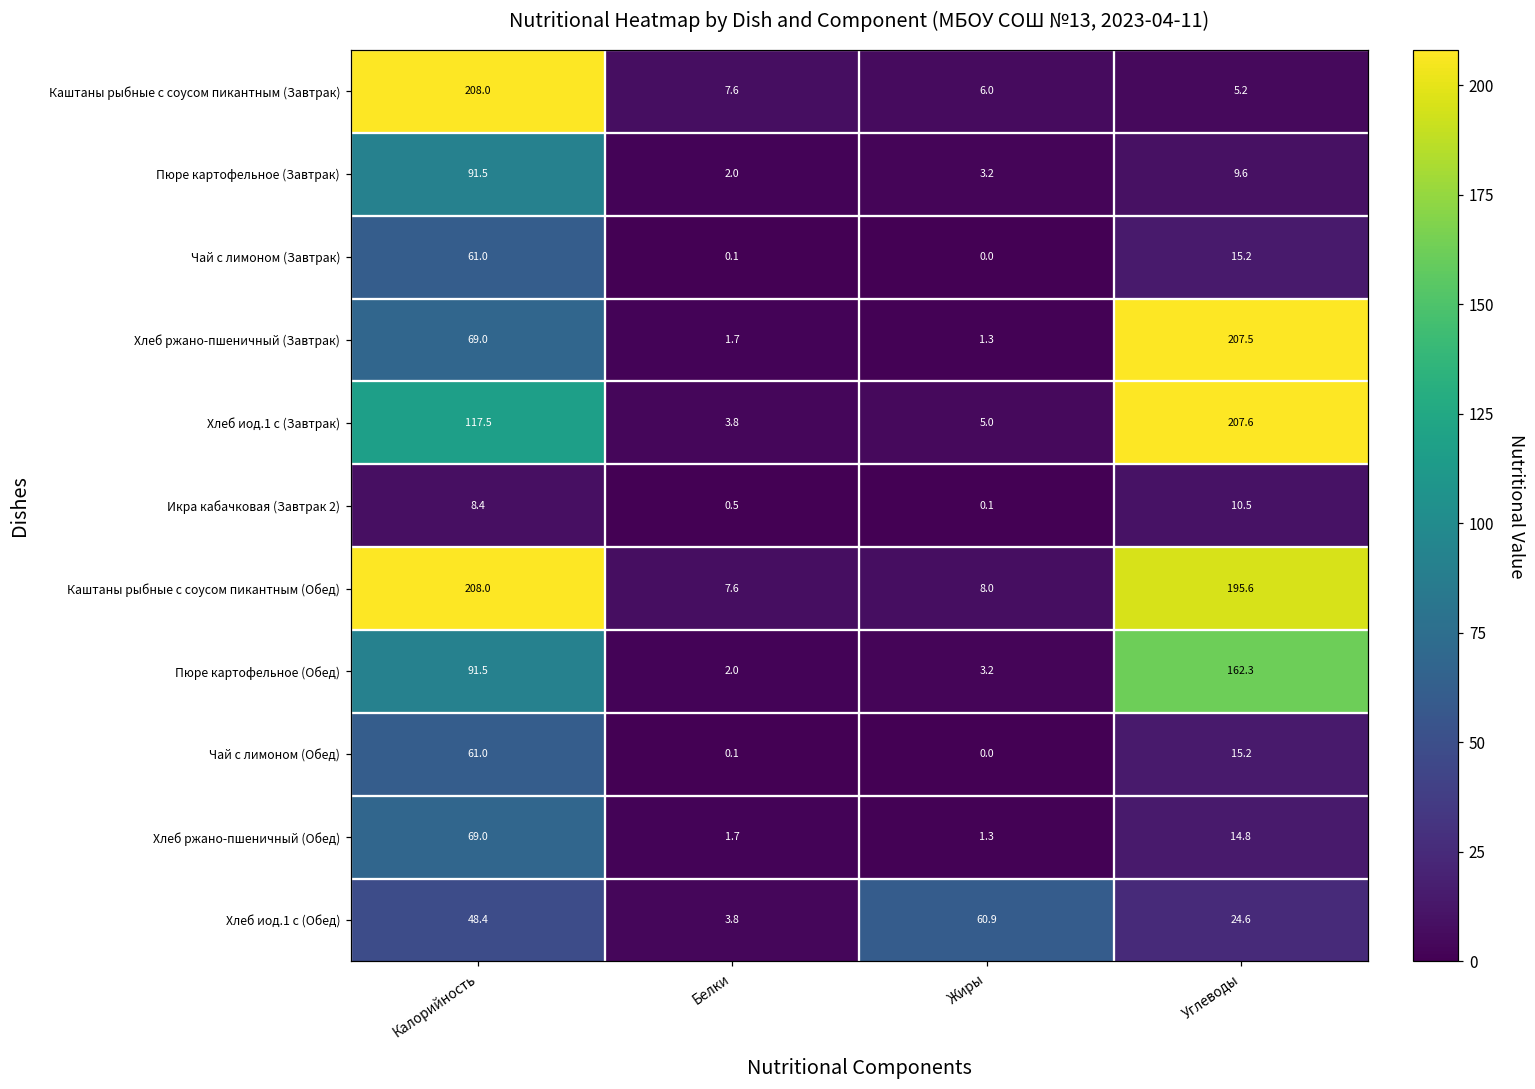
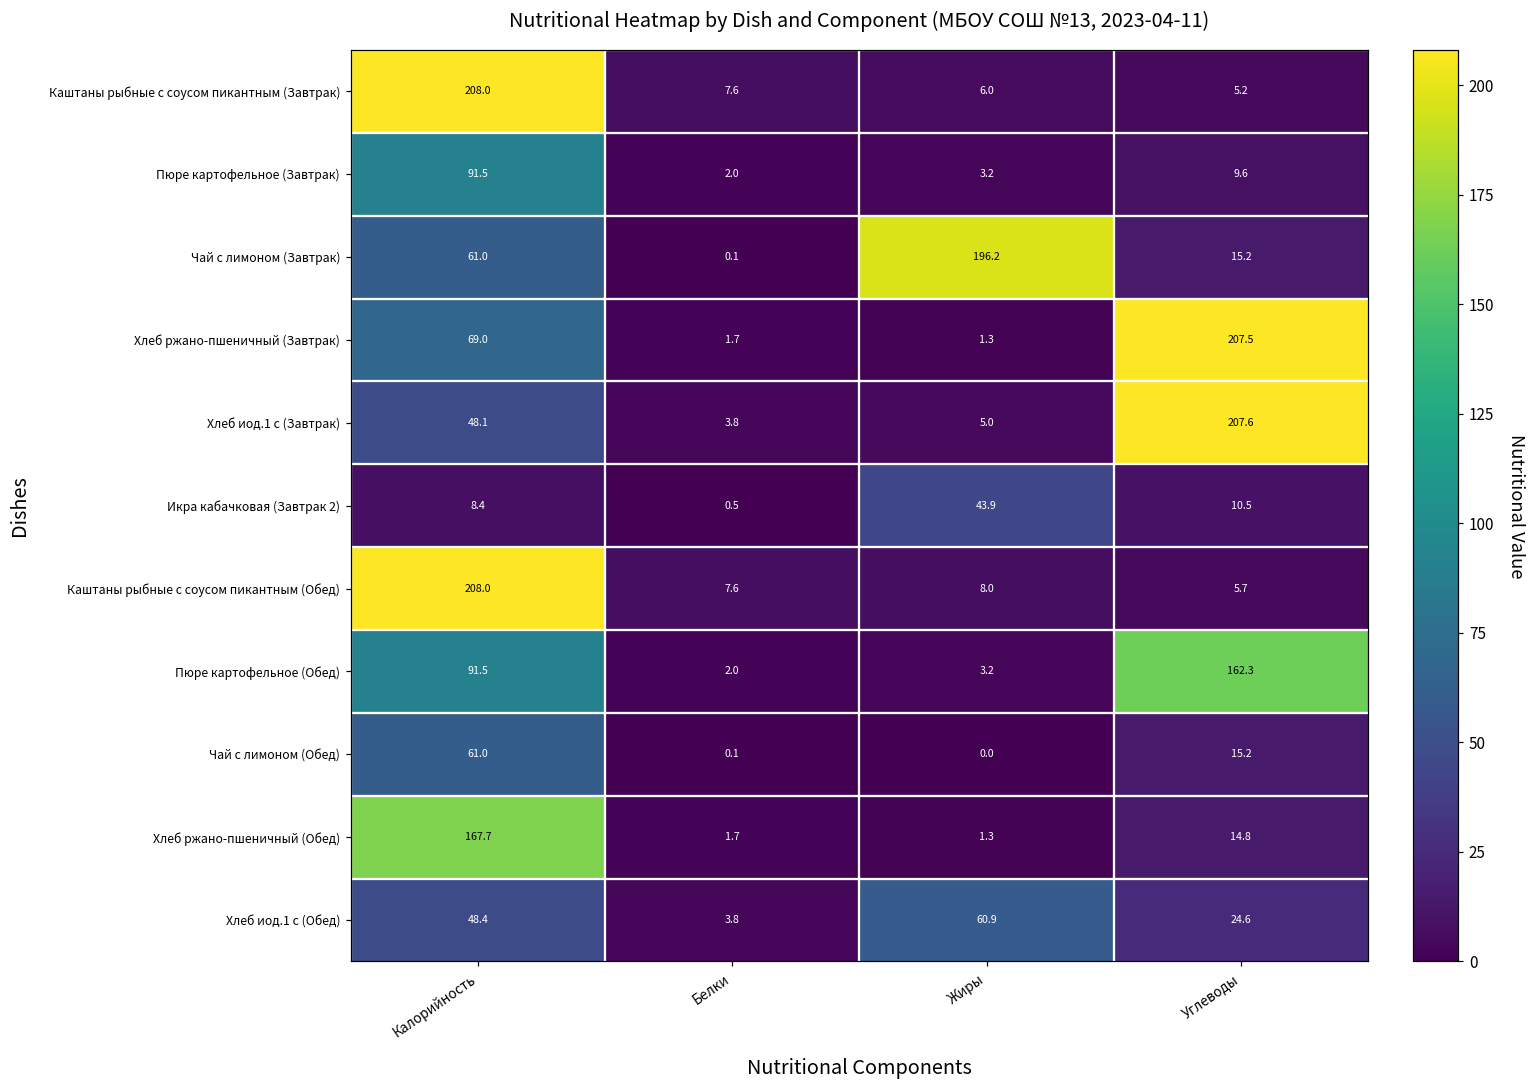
Чай с лимоном (Завтрак), Жиры: 0.0 -> 196.2
Хлеб иод.1 с (Завтрак), Калорийность: 117.5 -> 48.1
Икра кабачковая (Завтрак 2), Жиры: 0.1 -> 43.9
Каштаны рыбные с соусом пикантным (Обед), Углеводы: 195.6 -> 5.7
Хлеб ржано-пшеничный (Обед), Калорийность: 69.0 -> 167.7
